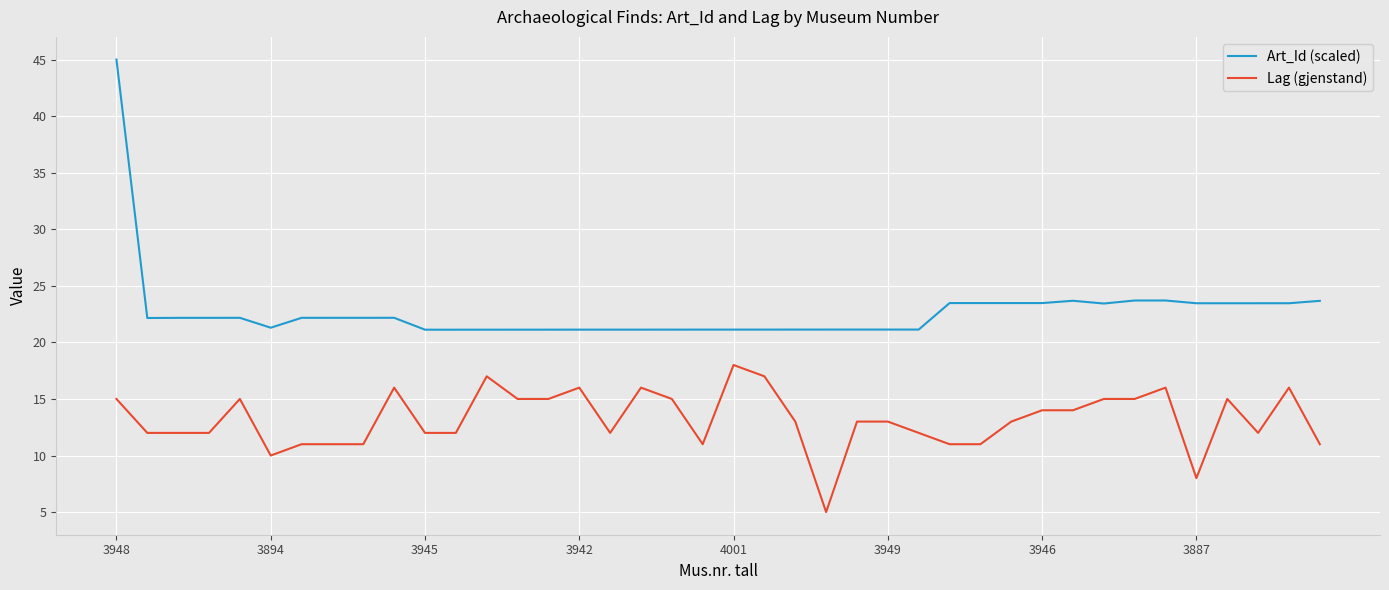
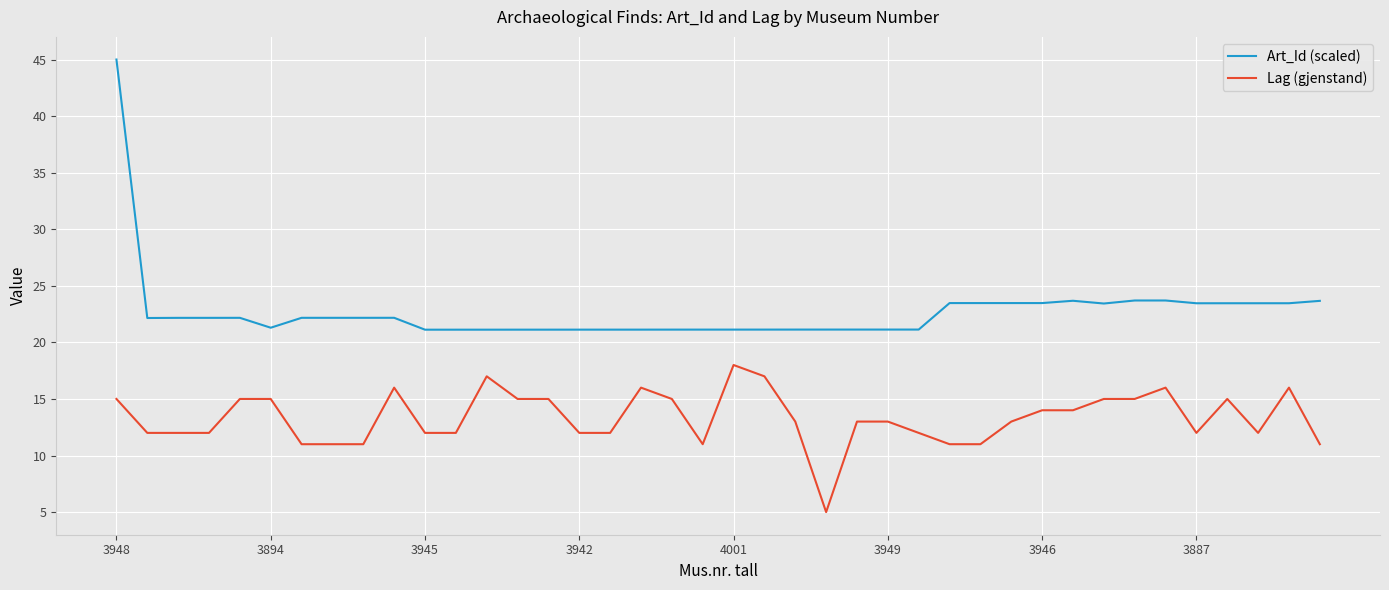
Lag (gjenstand), 3894: 10 -> 15
Lag (gjenstand), 3942: 16 -> 12
Lag (gjenstand), 3887: 8 -> 12
